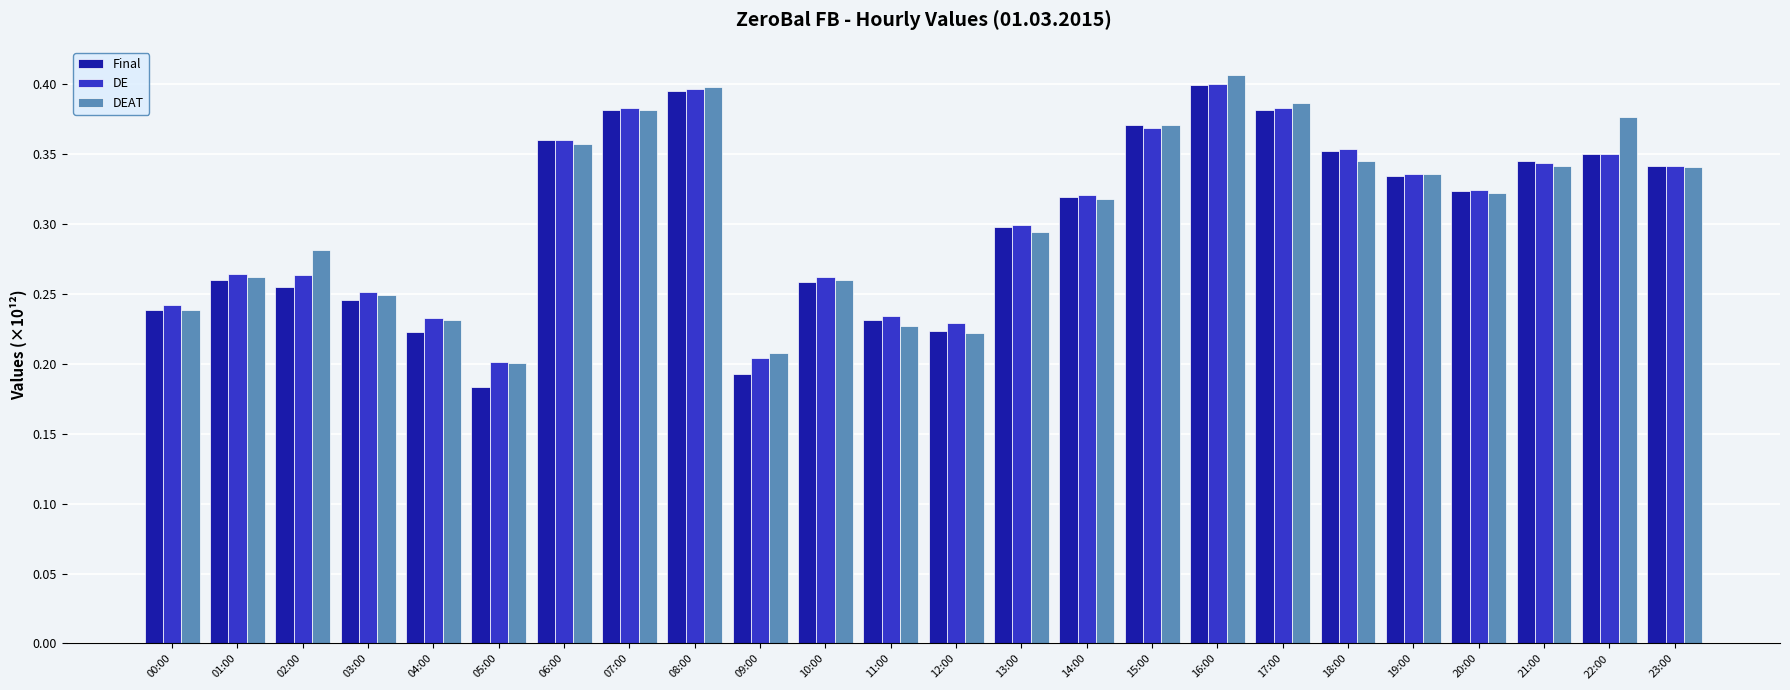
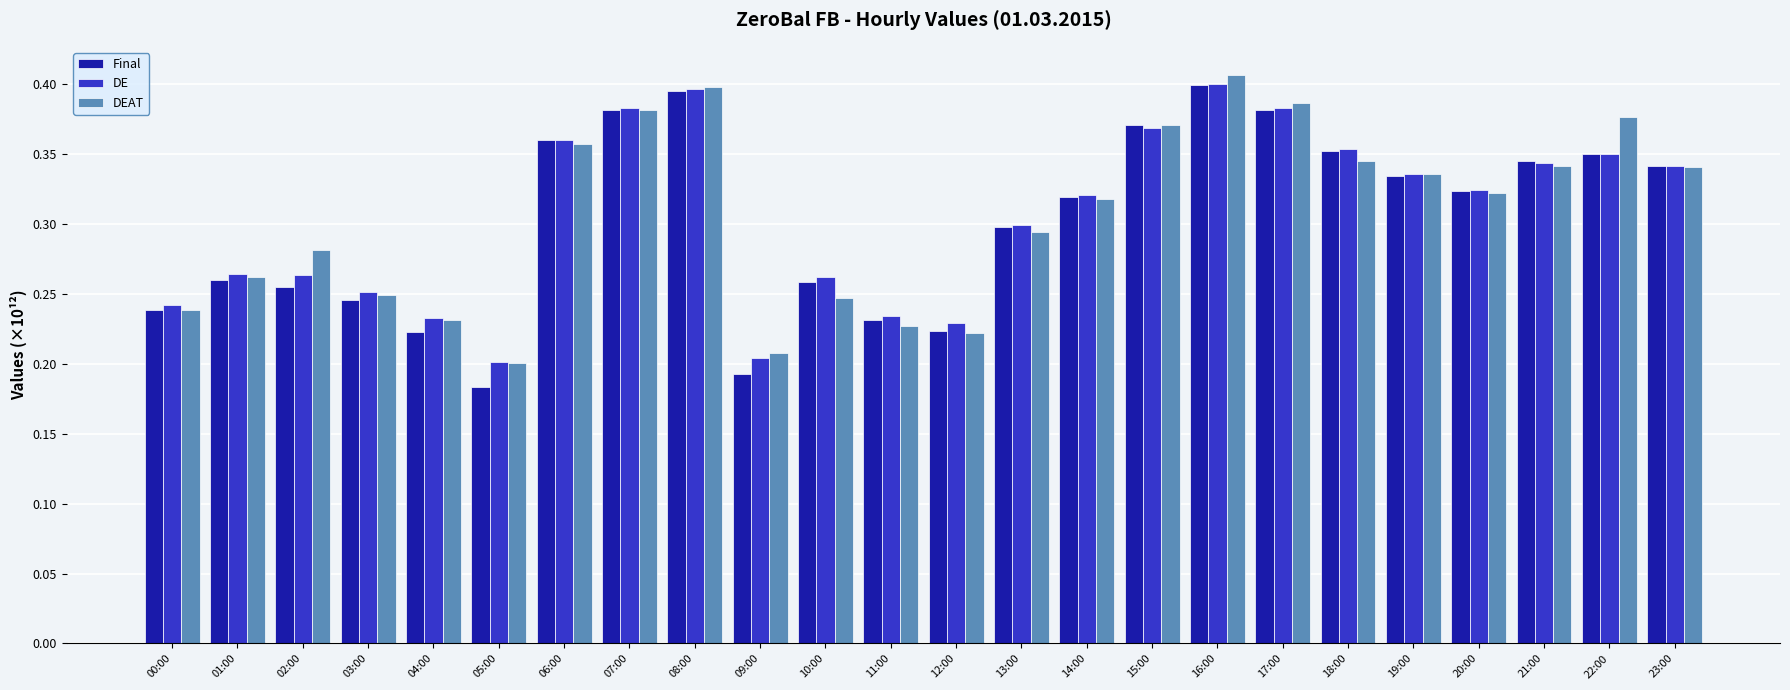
DEAT, 10:00: 0.260 -> 0.247
